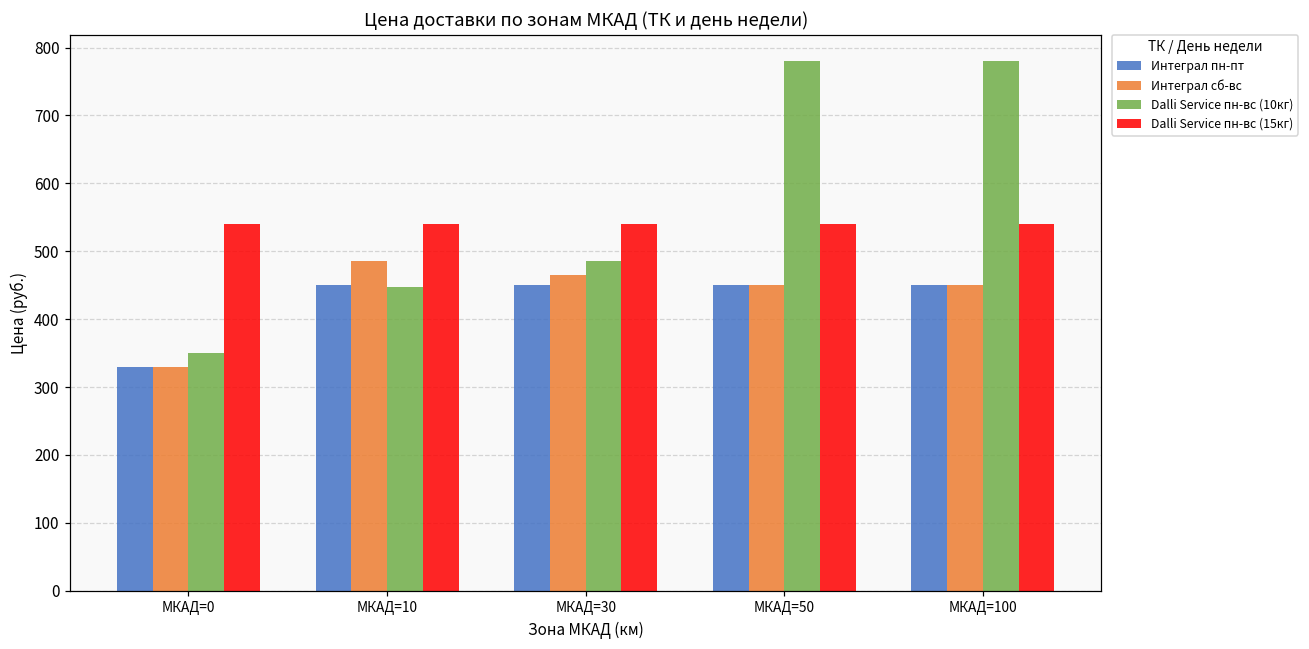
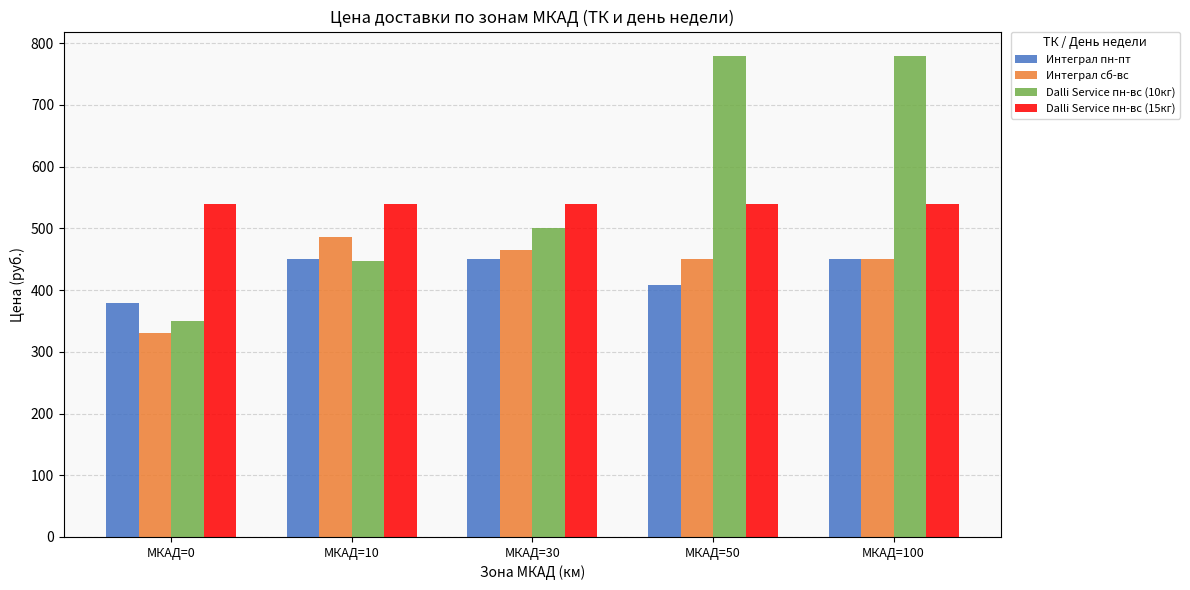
Интеграл пн-пт, МКАД=0: 330 -> 380
Dalli Service пн-вс (10кг), МКАД=30: 490 -> 500
Интеграл пн-пт, МКАД=50: 450 -> 410
